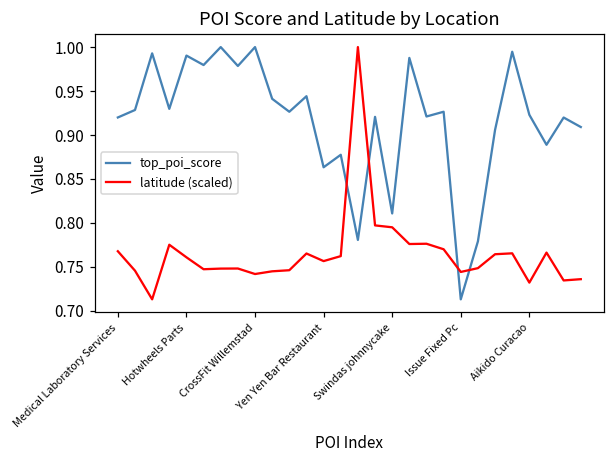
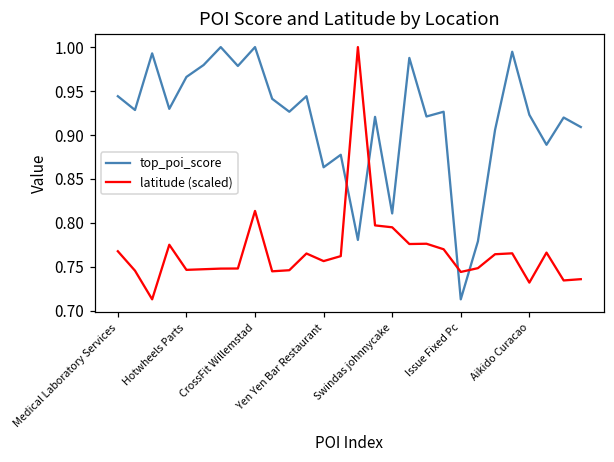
top_poi_score, Medical Laboratory Services: 0.92 -> 0.94
top_poi_score, Hotwheels Parts: 0.99 -> 0.97
latitude (scaled), Hotwheels Parts: 0.76 -> 0.75
latitude (scaled), CrossFit Willemstad: 0.74 -> 0.81
